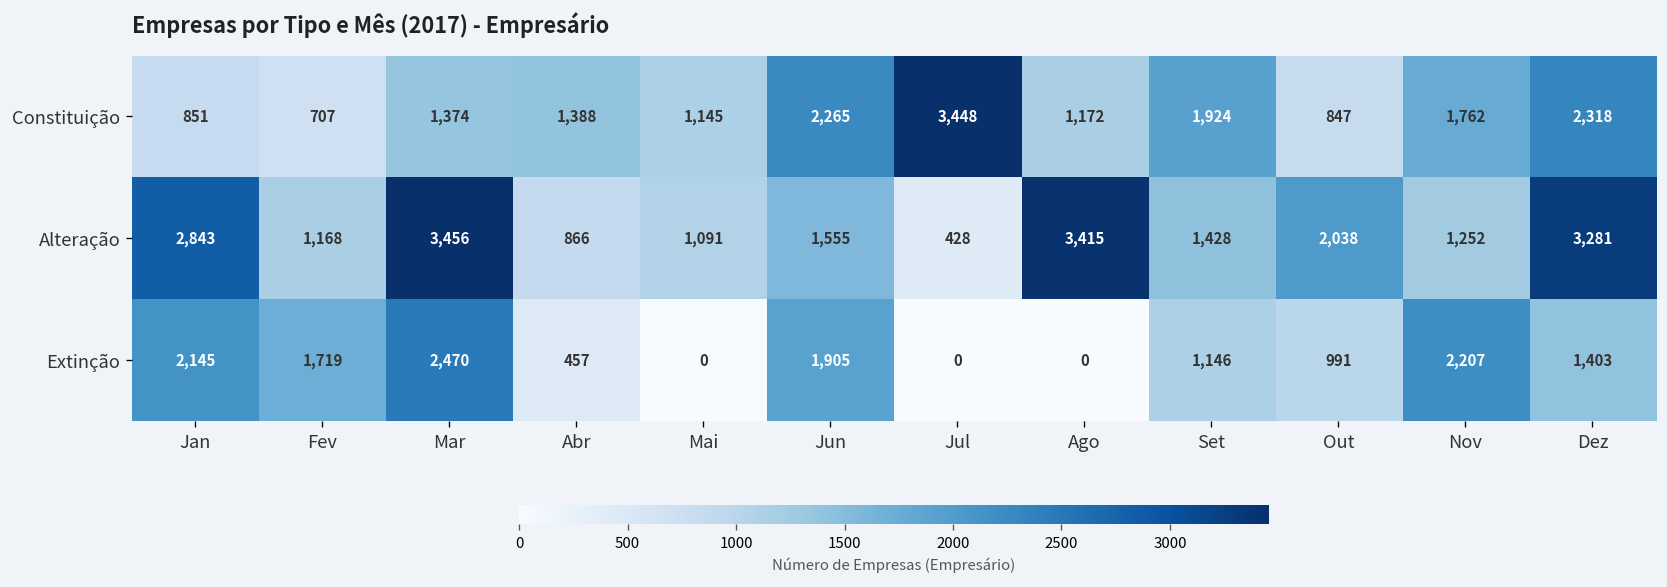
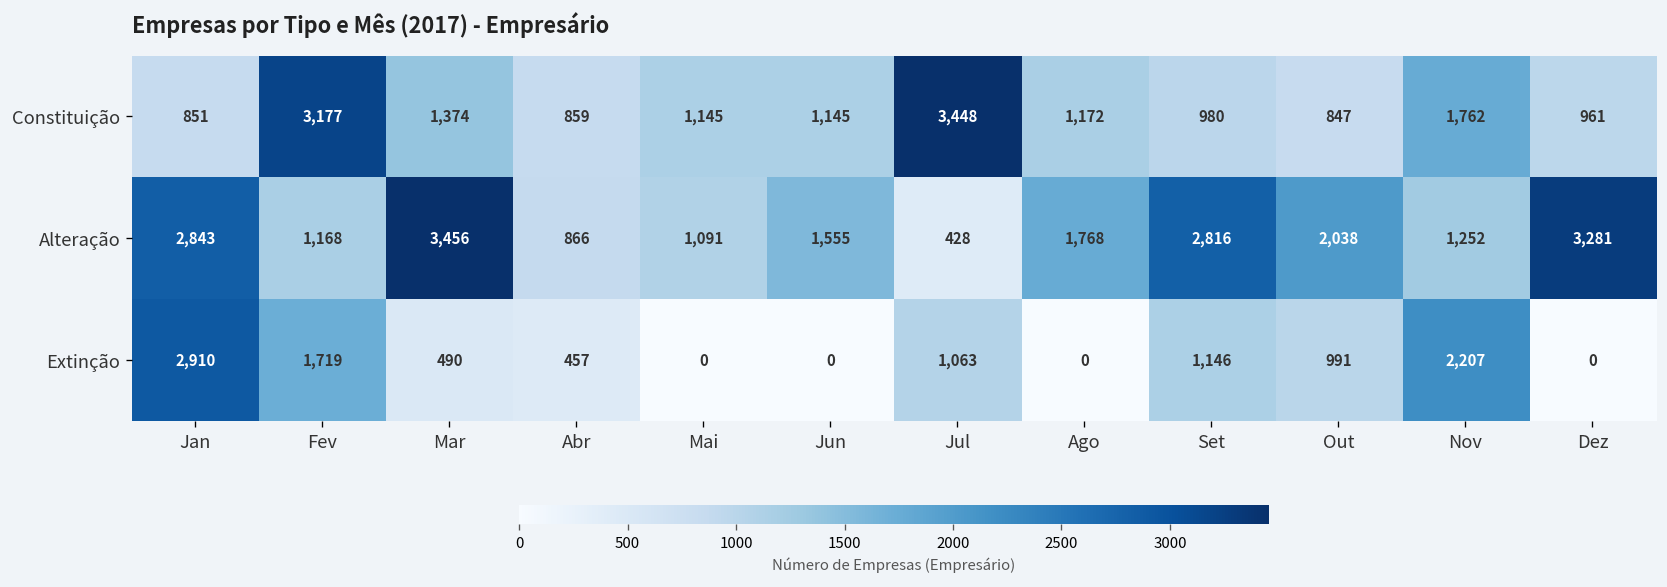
Constituição, Fev: 707 -> 3,177
Constituição, Abr: 1,388 -> 859
Constituição, Jun: 2,265 -> 1,145
Constituição, Set: 1,924 -> 980
Constituição, Dez: 2,318 -> 961
Alteração, Ago: 3,415 -> 1,768
Alteração, Set: 1,428 -> 2,816
Extinção, Jan: 2,145 -> 2,910
Extinção, Mar: 2,470 -> 490
Extinção, Jun: 1,905 -> 0
Extinção, Jul: 0 -> 1,063
Extinção, Dez: 1,403 -> 0
